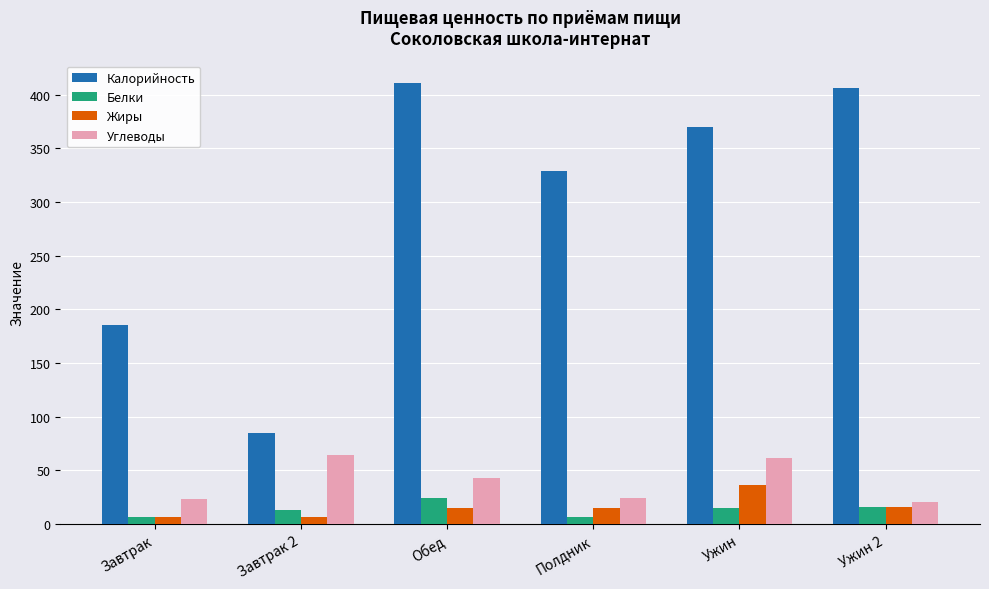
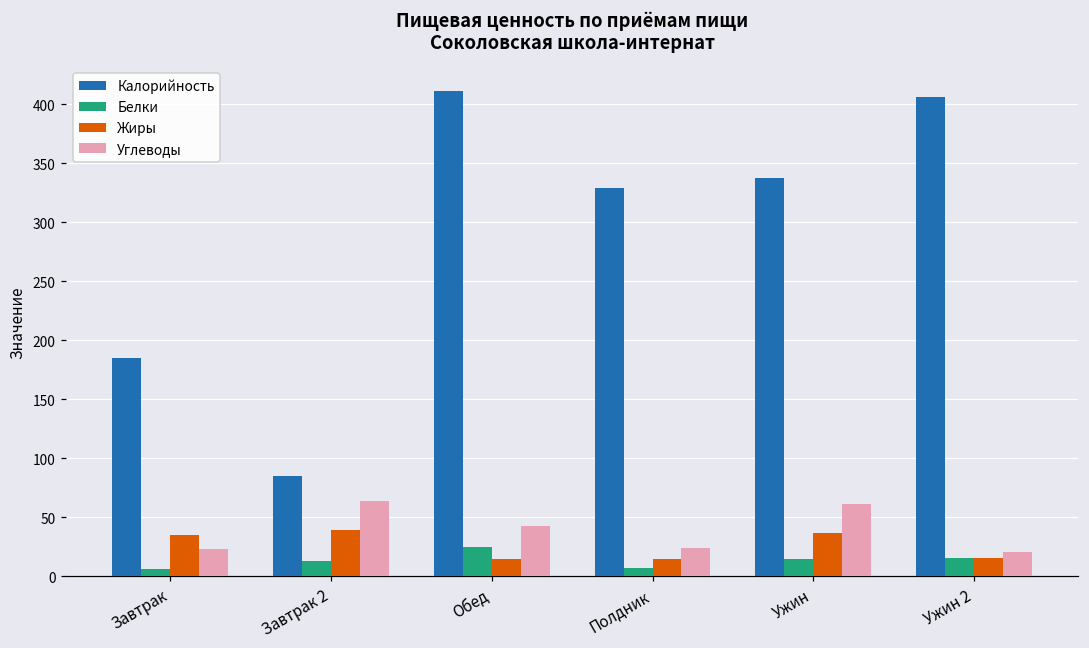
Жиры, Завтрак: 7 -> 35
Жиры, Завтрак 2: 6 -> 39
Калорийность, Ужин: 370 -> 338
